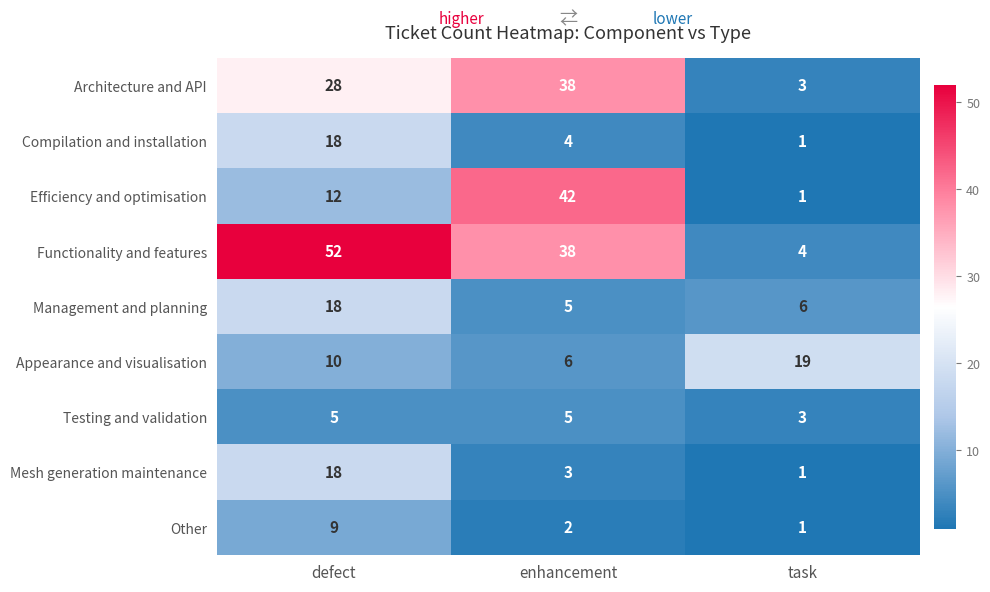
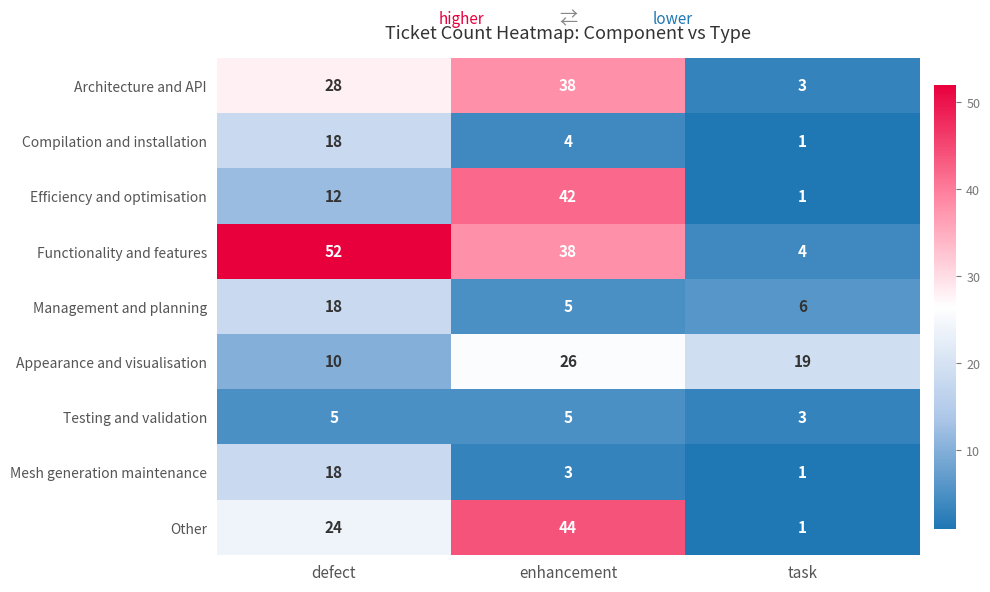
Appearance and visualisation, enhancement: 6 -> 26
Other, defect: 9 -> 24
Other, enhancement: 2 -> 44
